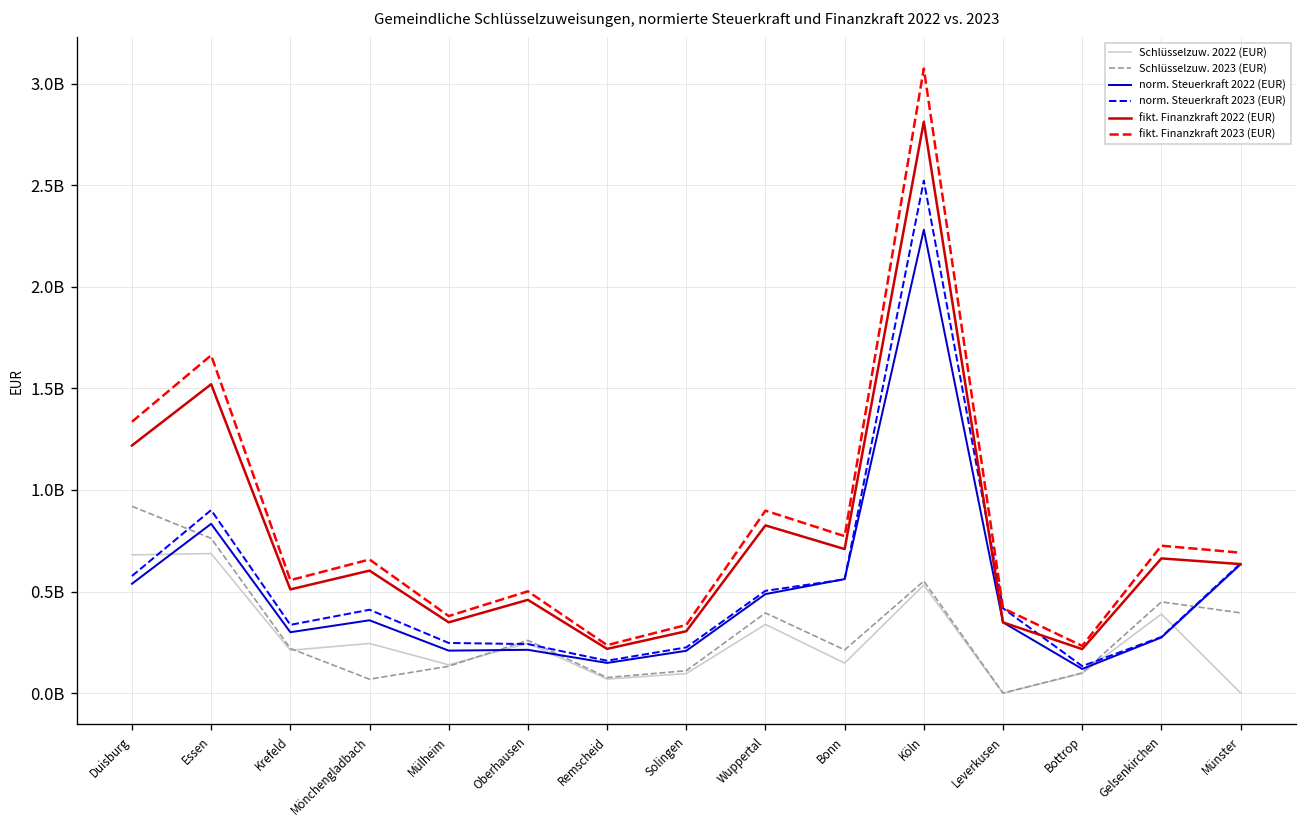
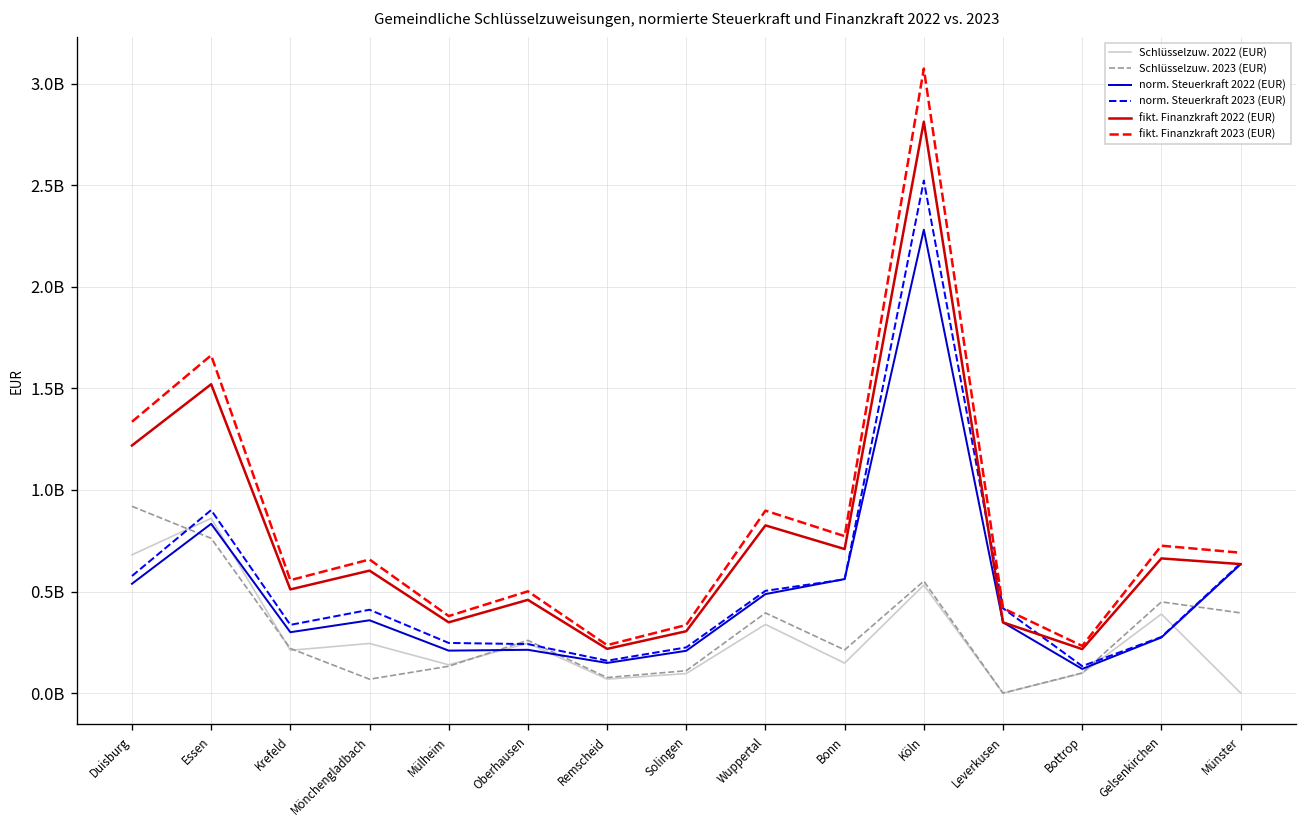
Schlüsselzuw. 2022 (EUR), Essen: 690000000 -> 860000000
